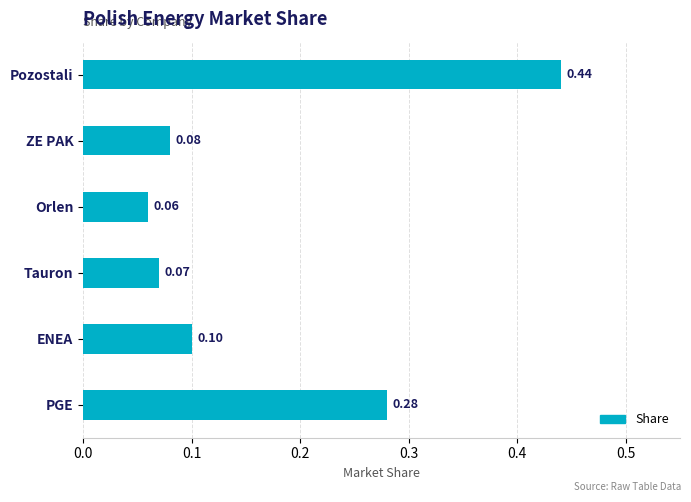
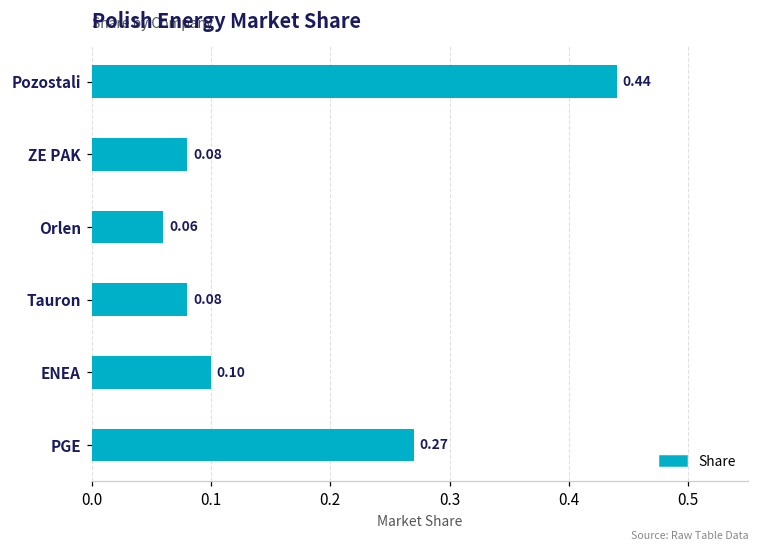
Tauron: 0.07 -> 0.08
PGE: 0.28 -> 0.27
